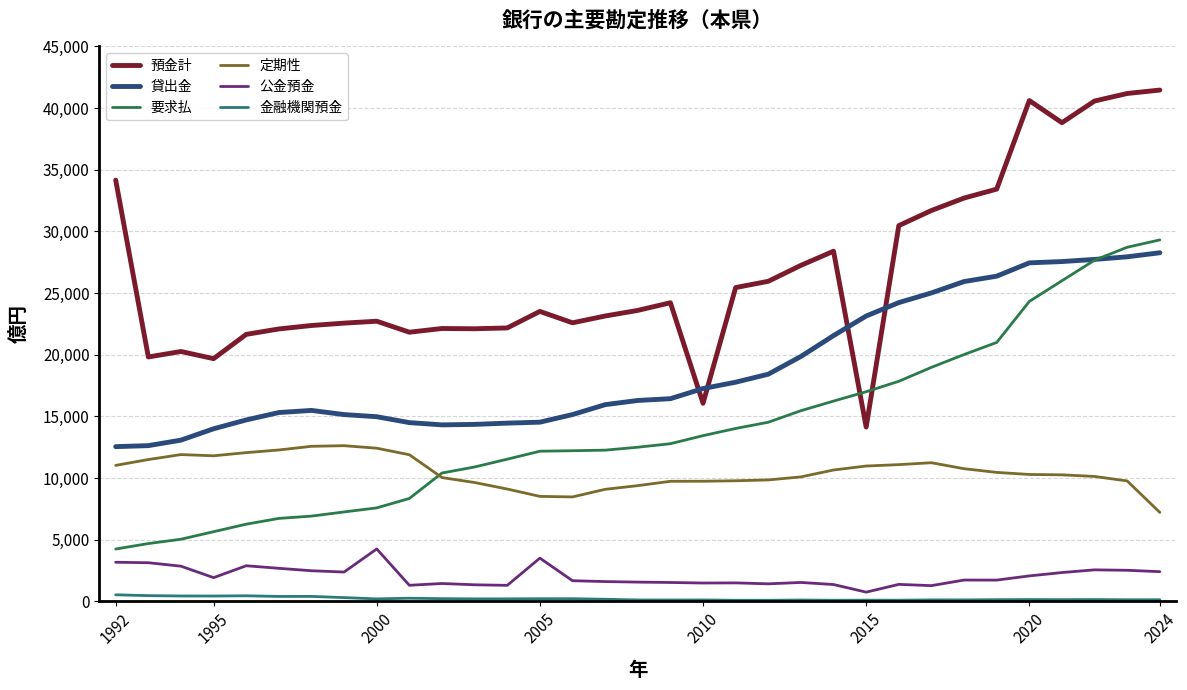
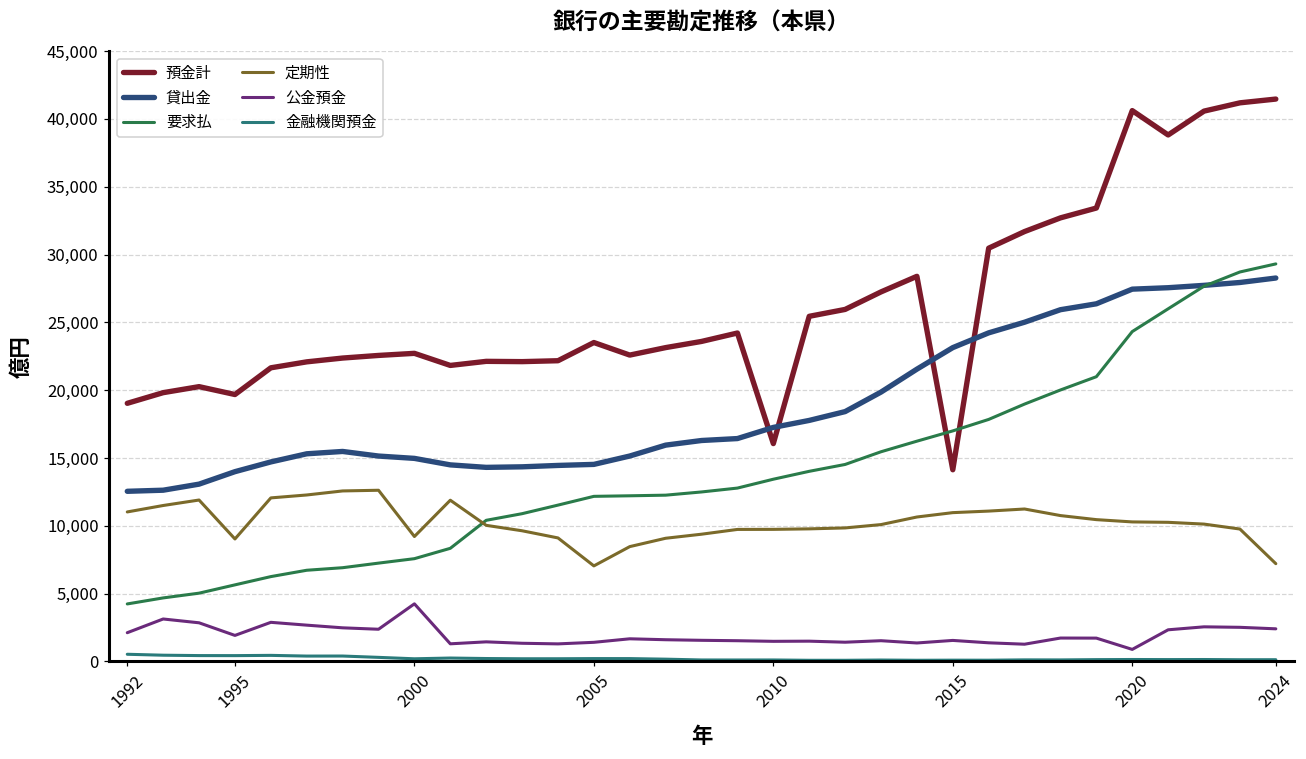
預金計, 1992: 34,200 -> 19,000
公金預金, 1992: 3,200 -> 2,100
定期性, 1995: 11,800 -> 9,000
定期性, 2000: 12,400 -> 9,200
定期性, 2005: 8,500 -> 7,000
公金預金, 2005: 3,500 -> 1,400
公金預金, 2015: 700 -> 1,600
公金預金, 2020: 2,100 -> 900
